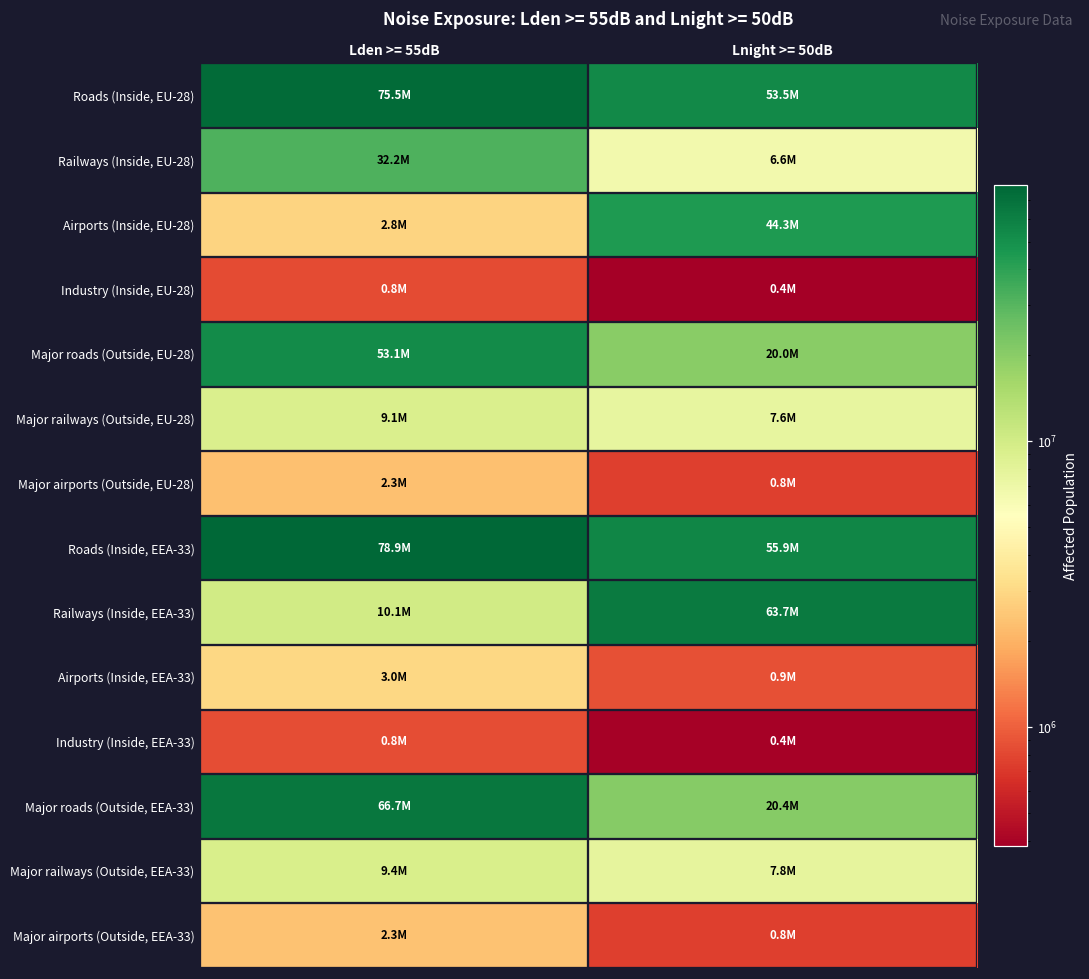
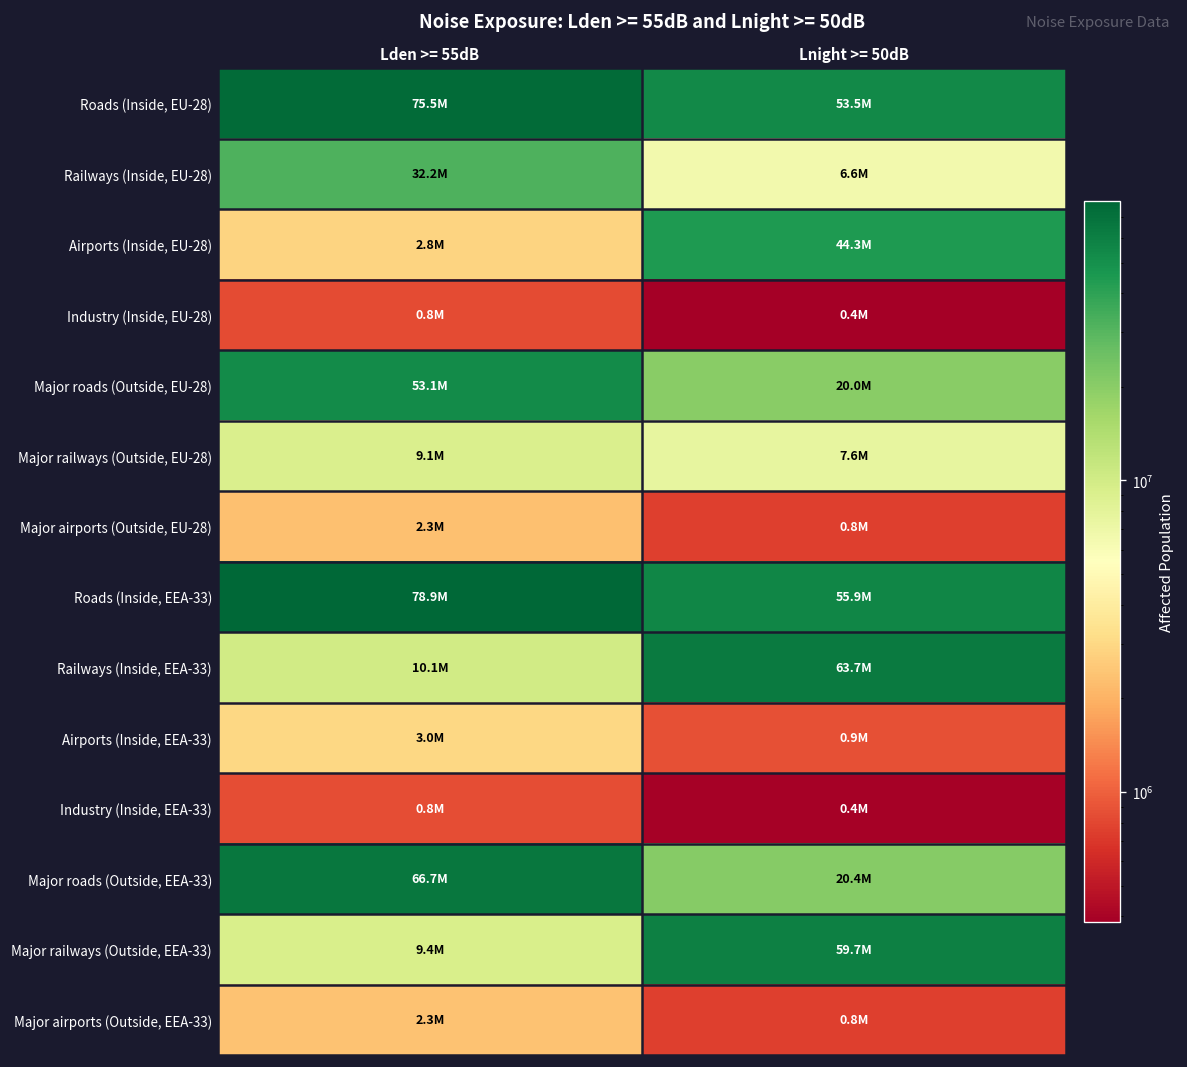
Major railways (Outside, EEA-33), Lnight >= 50dB: 7.8M -> 59.7M
